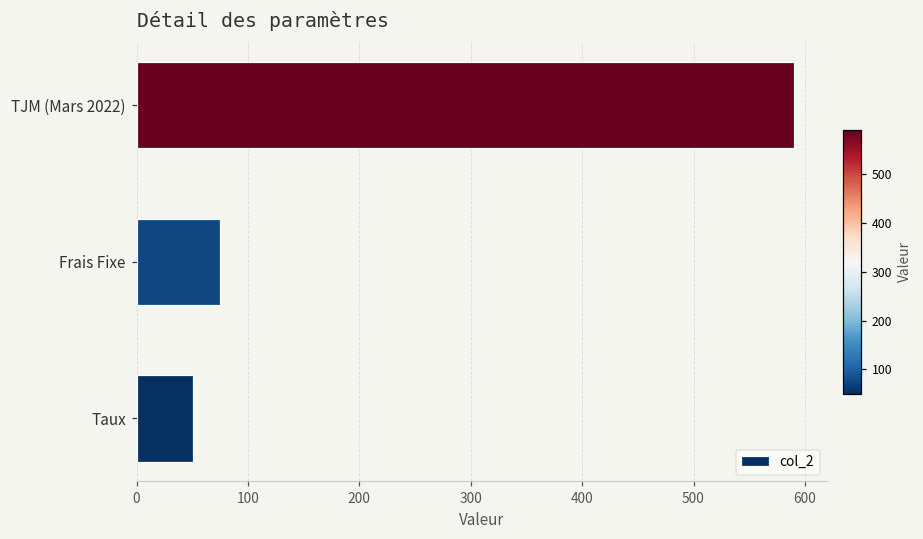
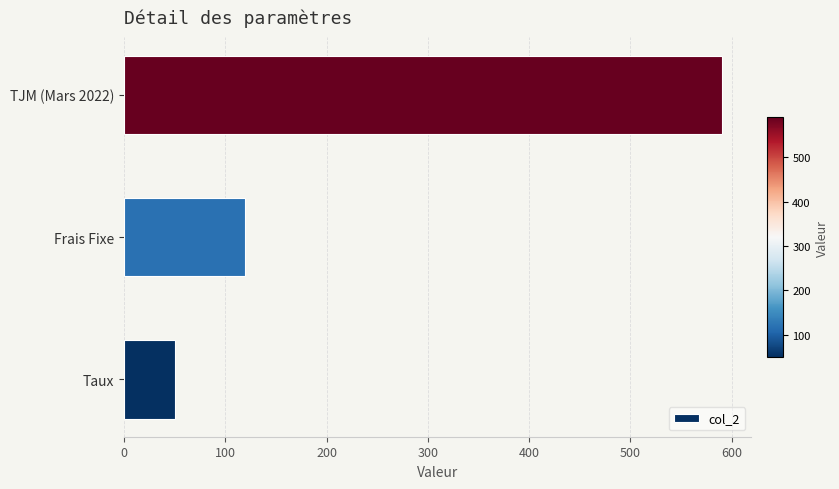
Frais Fixe: 75 -> 119
